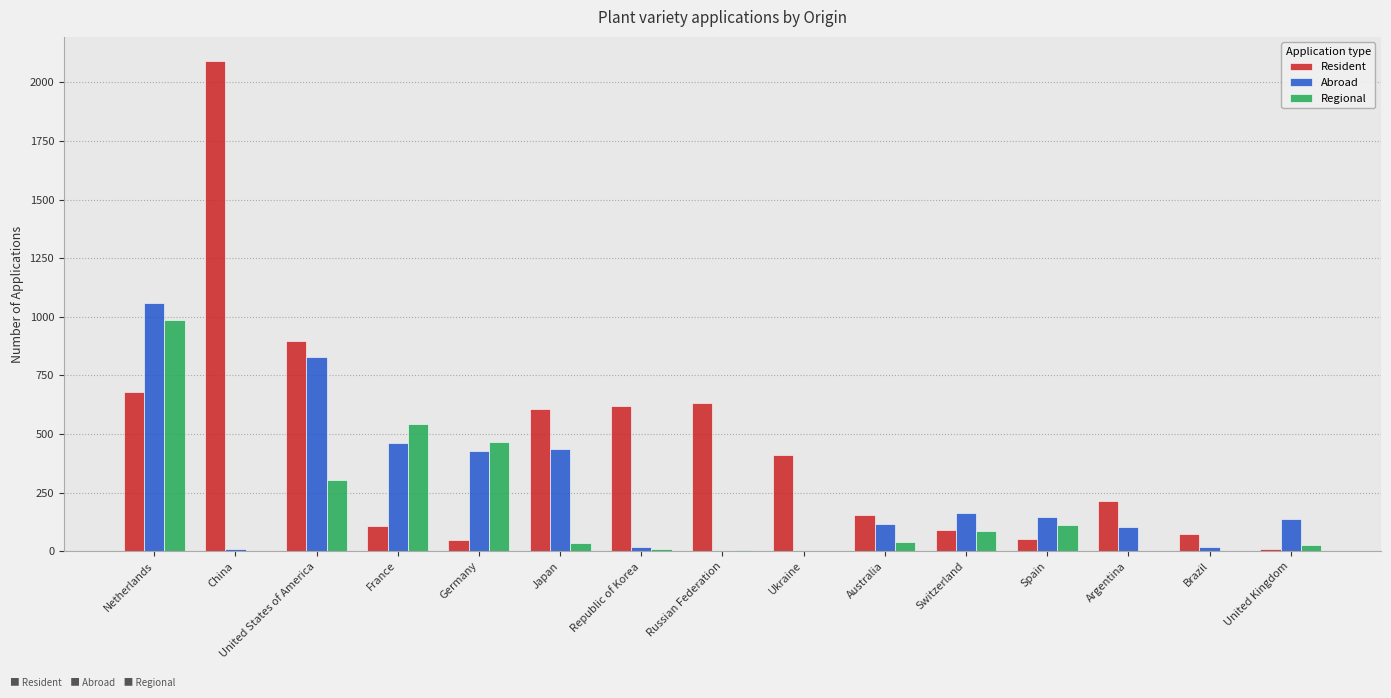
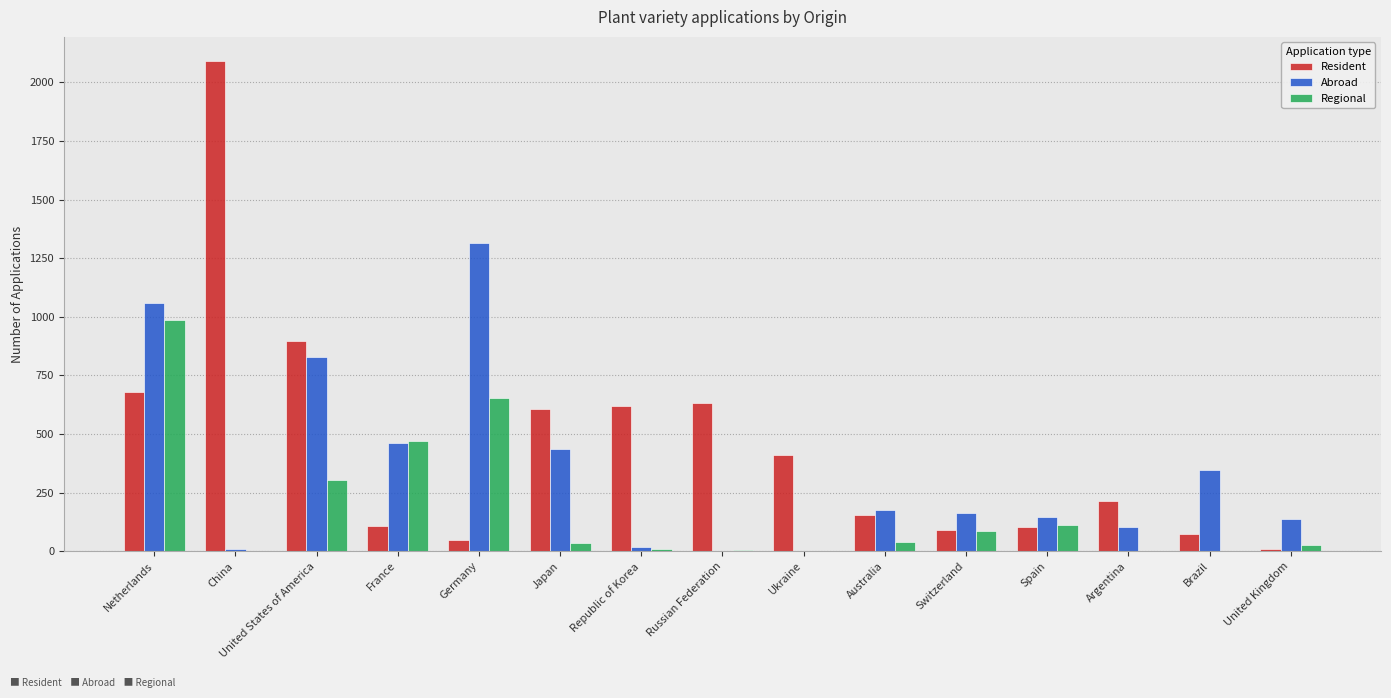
Regional, France: 540 -> 470
Abroad, Germany: 430 -> 1310
Regional, Germany: 470 -> 650
Abroad, Australia: 110 -> 170
Resident, Spain: 50 -> 100
Abroad, Brazil: 20 -> 350
